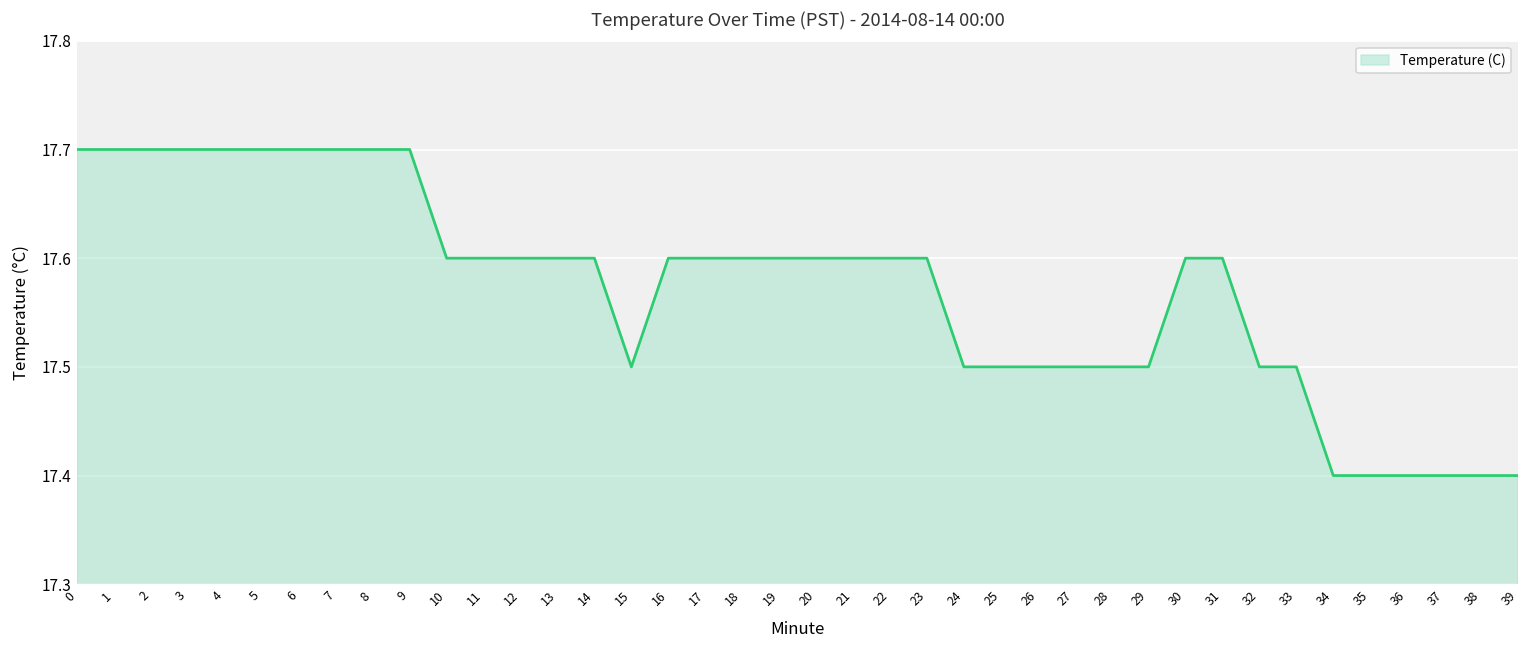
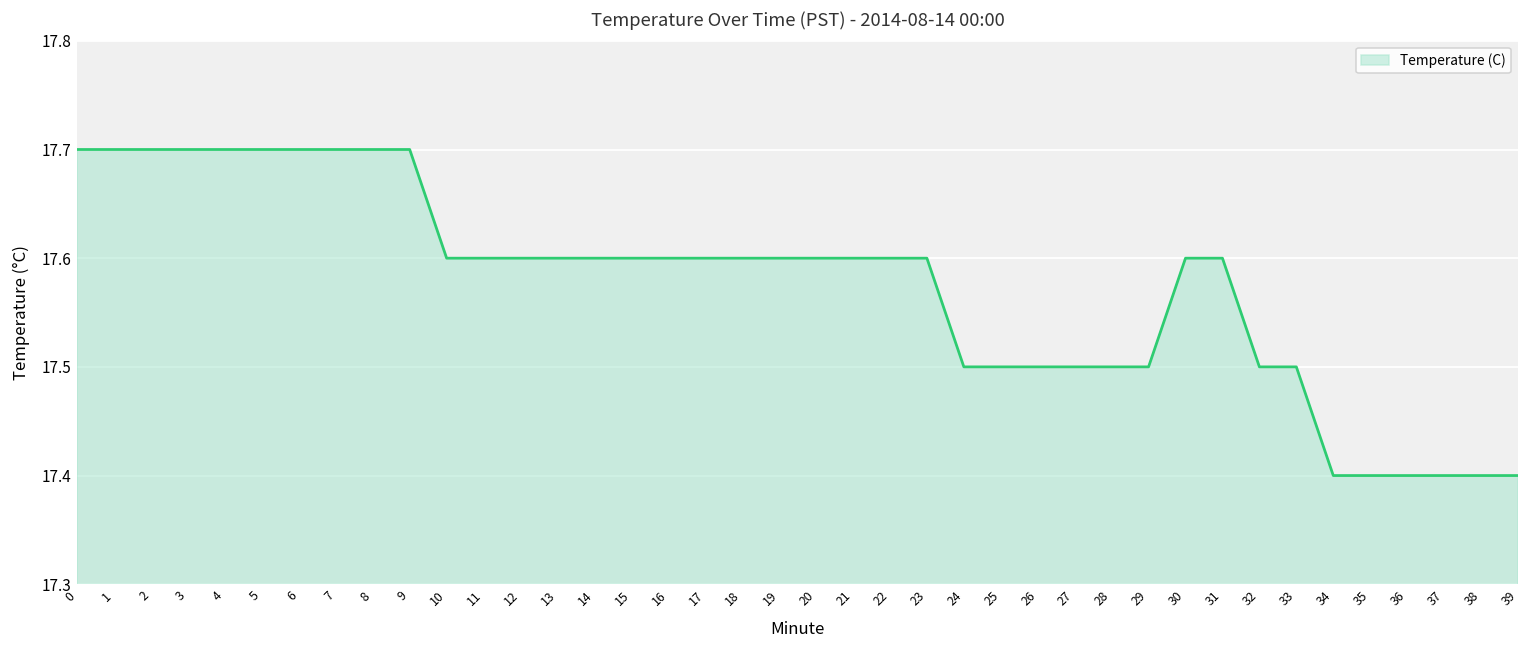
15: 17.5 -> 17.6
